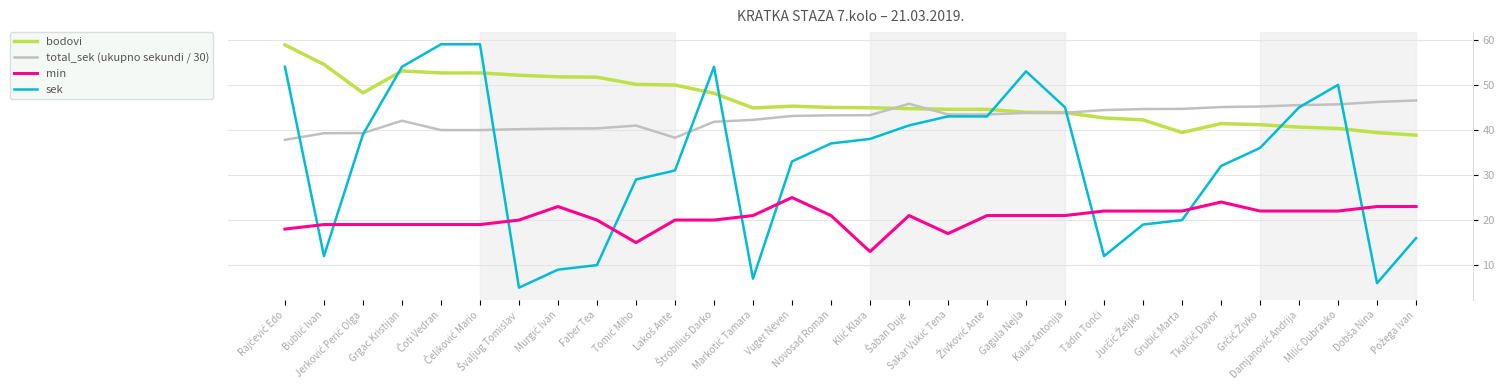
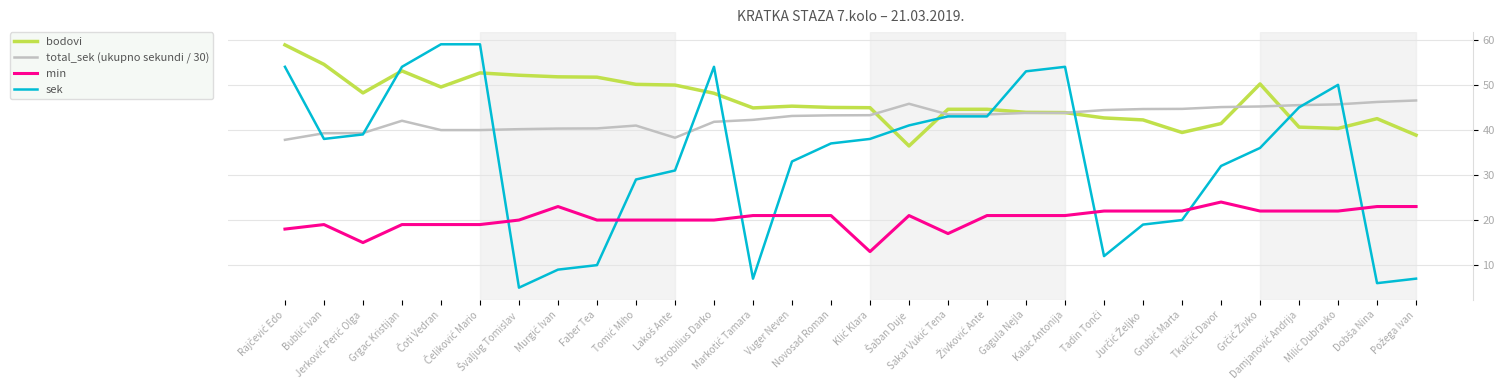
sek, Bublić Ivan: 12 -> 38
min, Jerković Perić Olga: 19 -> 15
bodovi, Čoti Vedran: 53 -> 50
min, Tomić Miho: 15 -> 20
min, Vuger Neven: 25 -> 21
bodovi, Šaban Duje: 45 -> 36
sek, Kalac Antonija: 45 -> 54
bodovi, Grčić Živko: 41 -> 50
bodovi, Dobša Nina: 39 -> 43
sek, Požega Ivan: 16 -> 7
